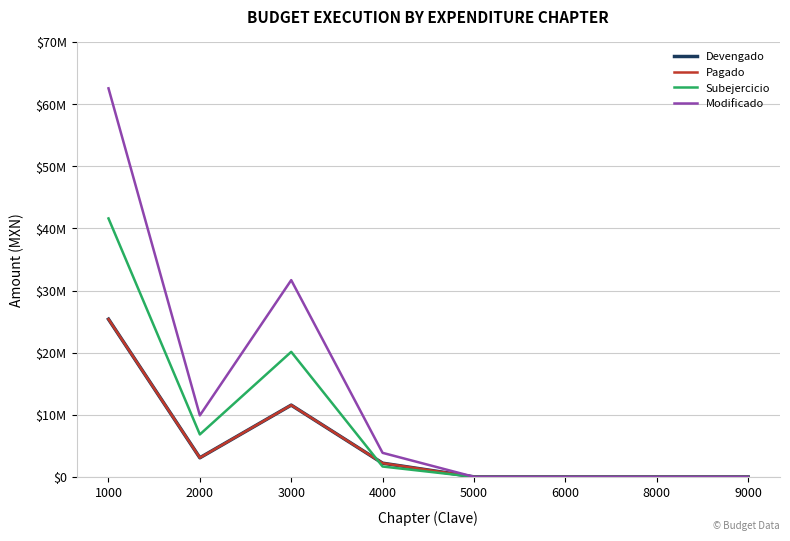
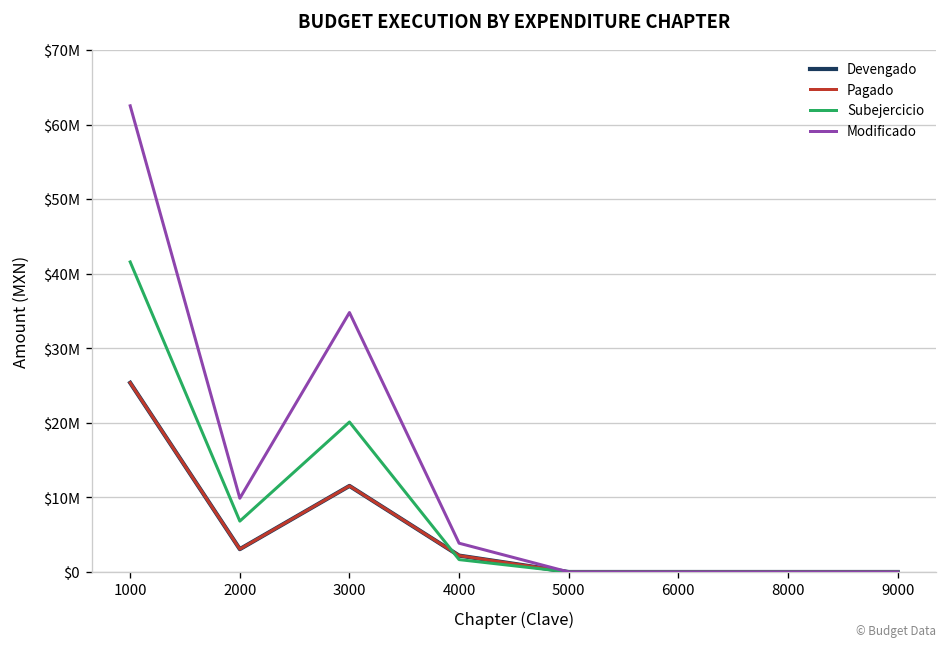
Modificado, 3000: $32000000 -> $35000000
